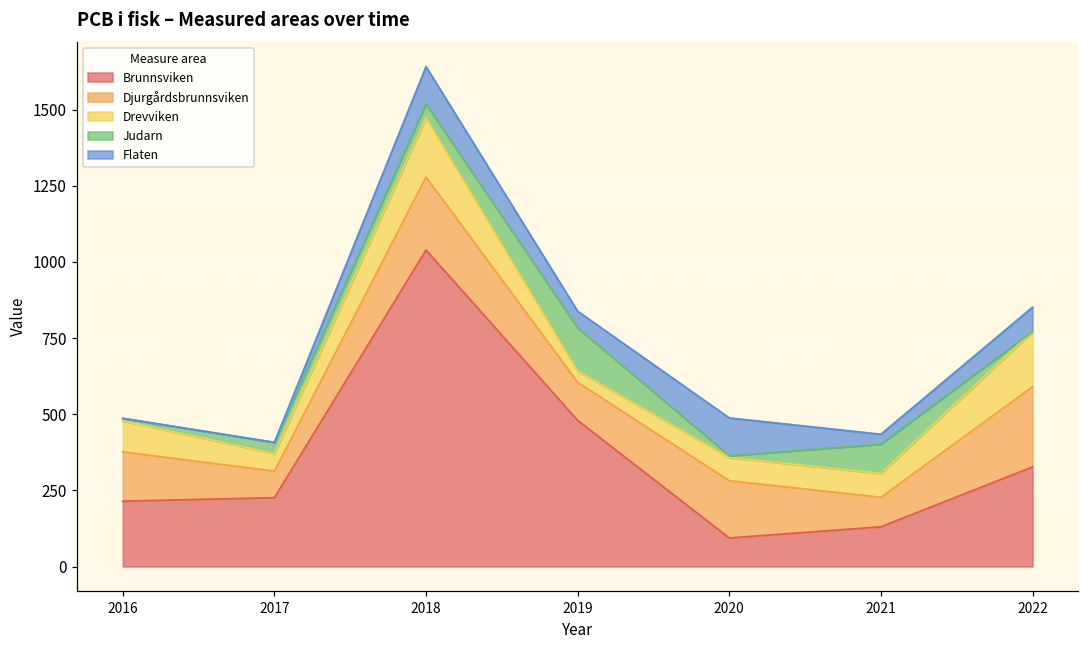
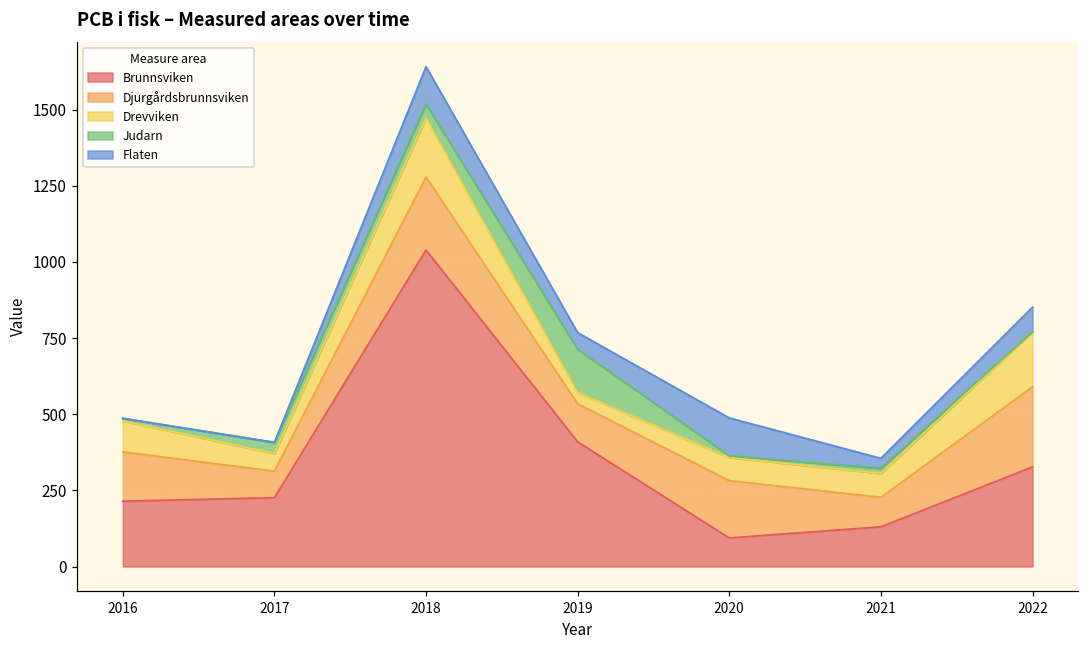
Brunnsviken, 2019: 480 -> 410
Judarn, 2021: 100 -> 20
